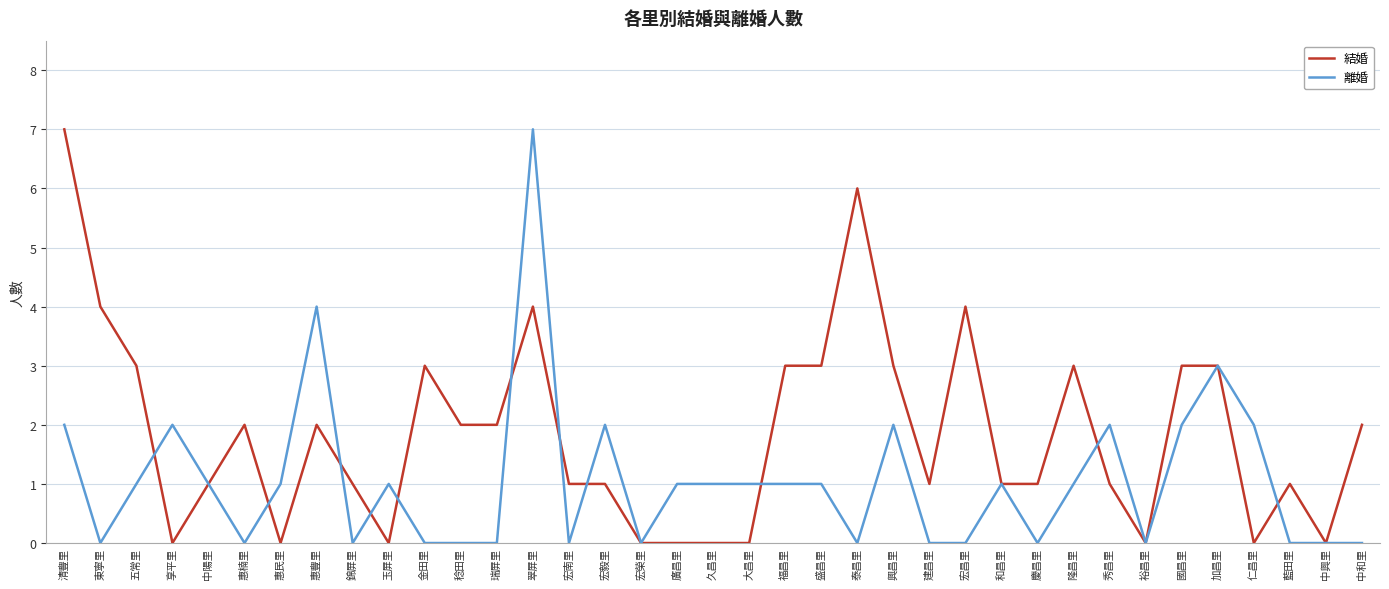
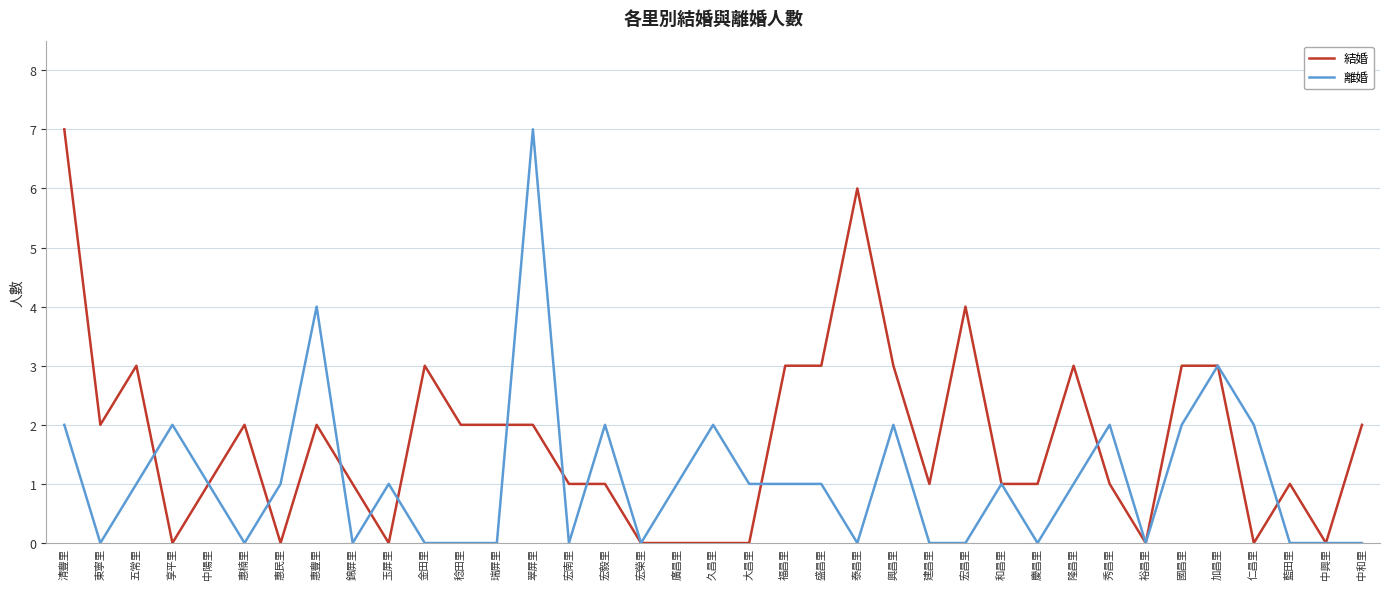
結婚, 東寧里: 4 -> 2
結婚, 翠屏里: 4 -> 2
離婚, 久昌里: 1 -> 2
